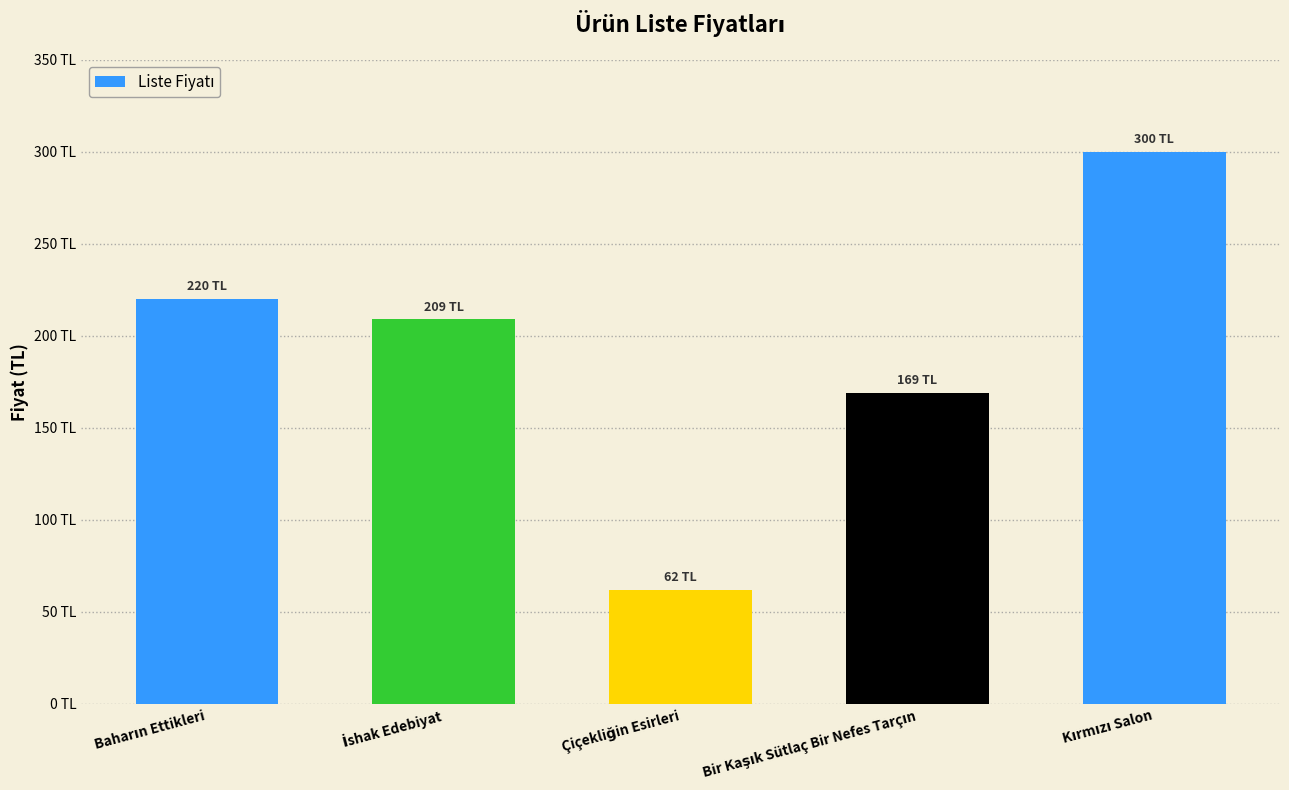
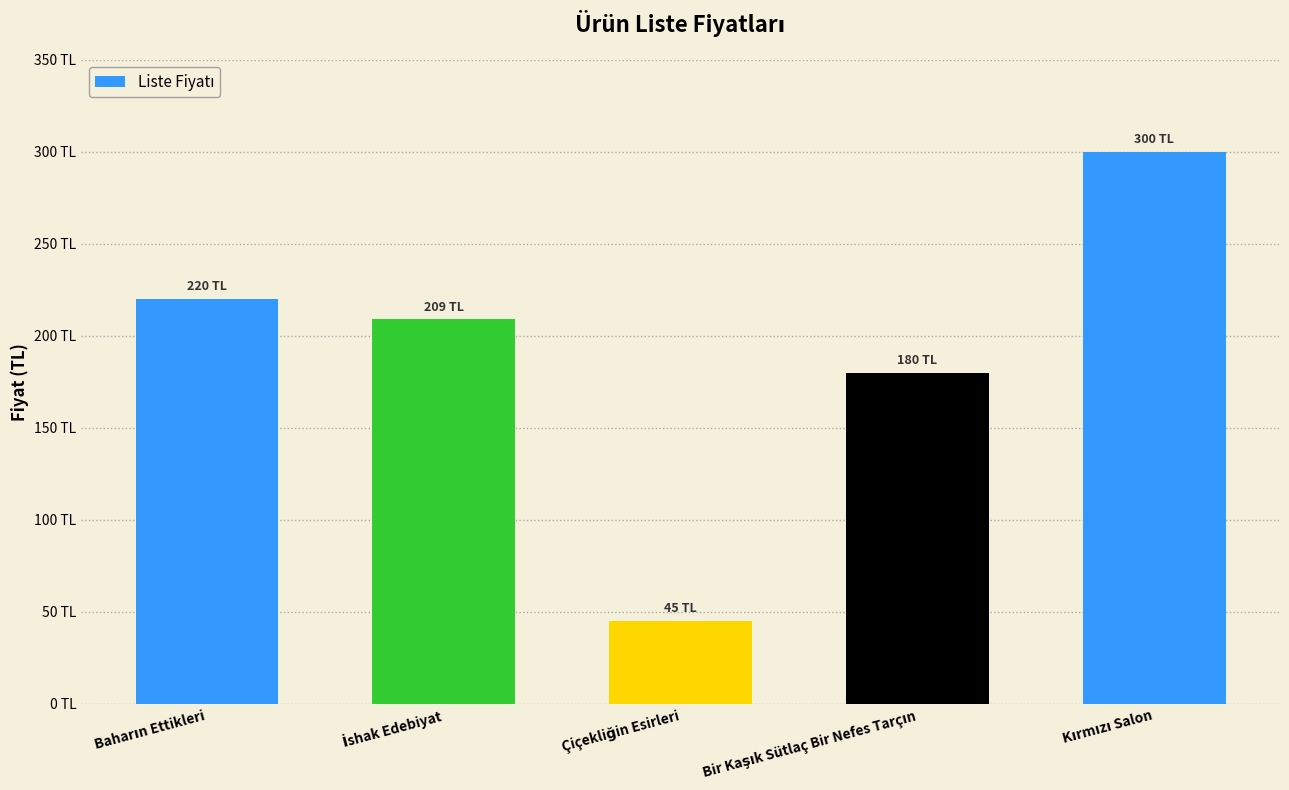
Çiçekliğin Esirleri: 62 -> 45
Bir Kaşık Sütlaç Bir Nefes Tarçın: 169 -> 180
